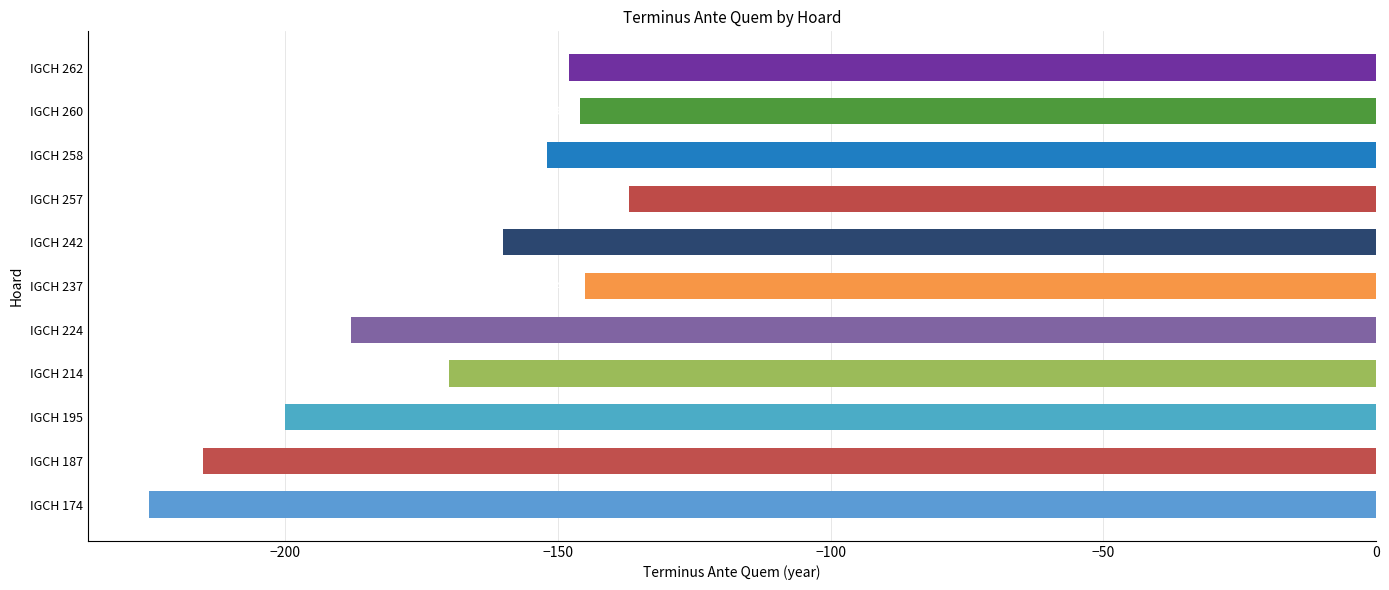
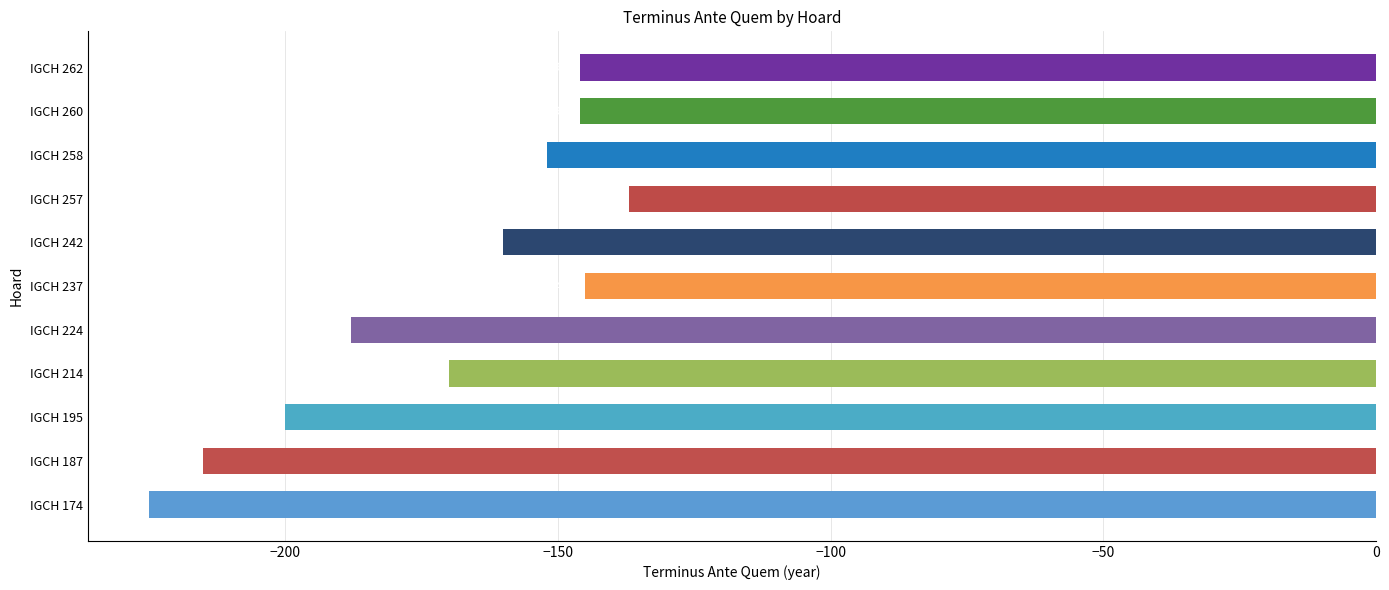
IGCH 262: -148 -> -146
